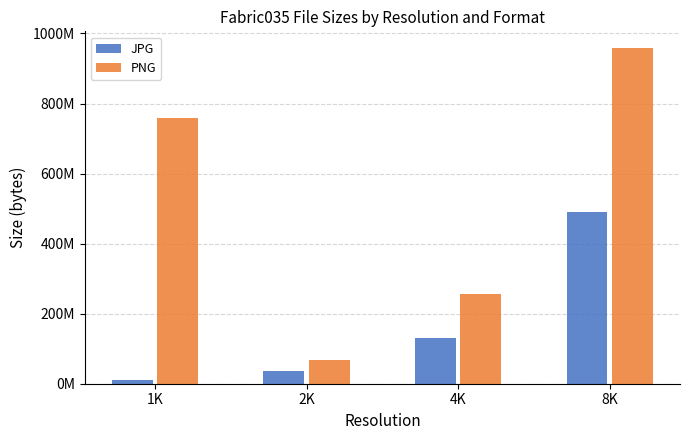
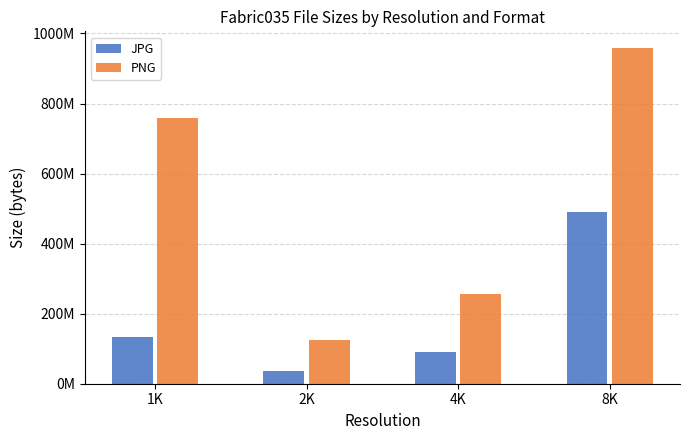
JPG, 1K: 10000000 -> 130000000
PNG, 2K: 70000000 -> 130000000
JPG, 4K: 130000000 -> 90000000
